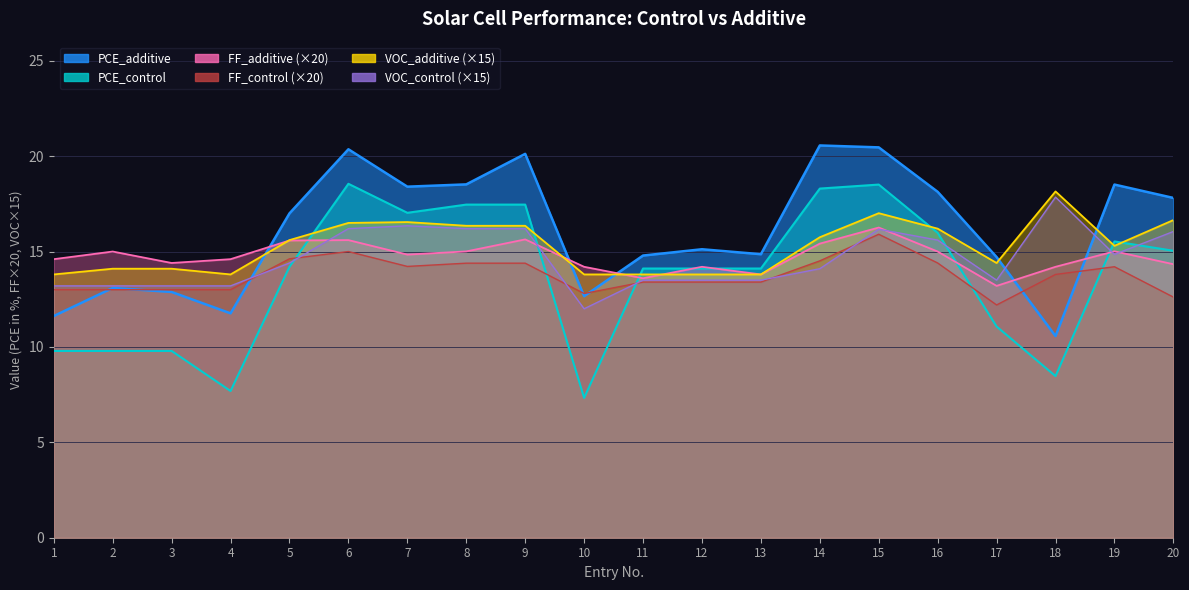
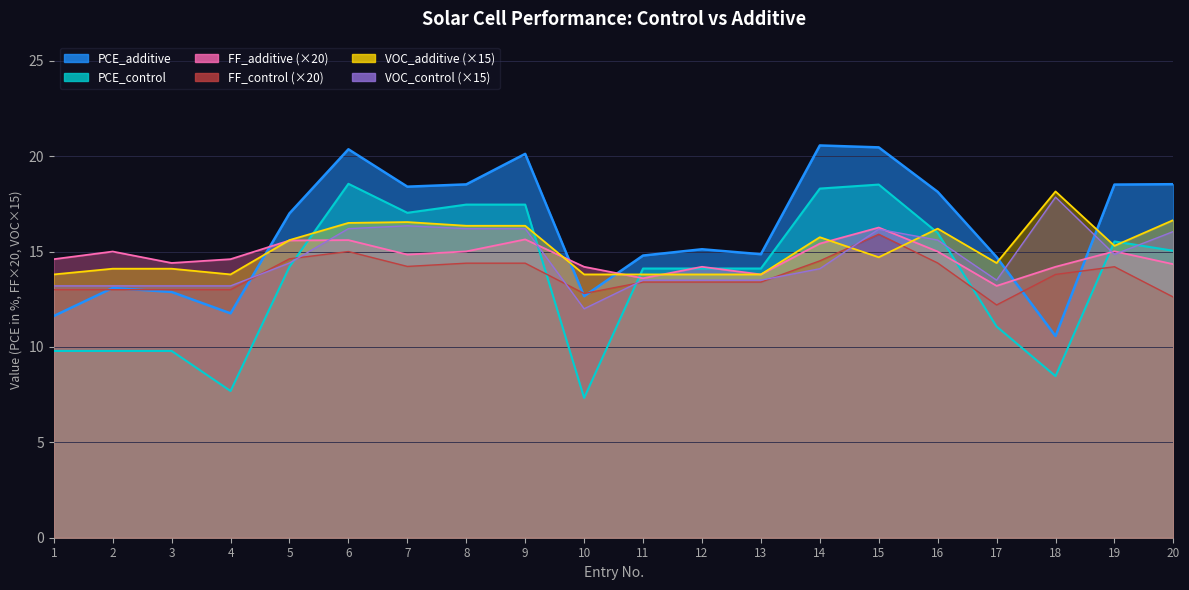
VOC_additive (×15), 15: 17.0 -> 14.7
PCE_additive, 20: 17.8 -> 18.5
